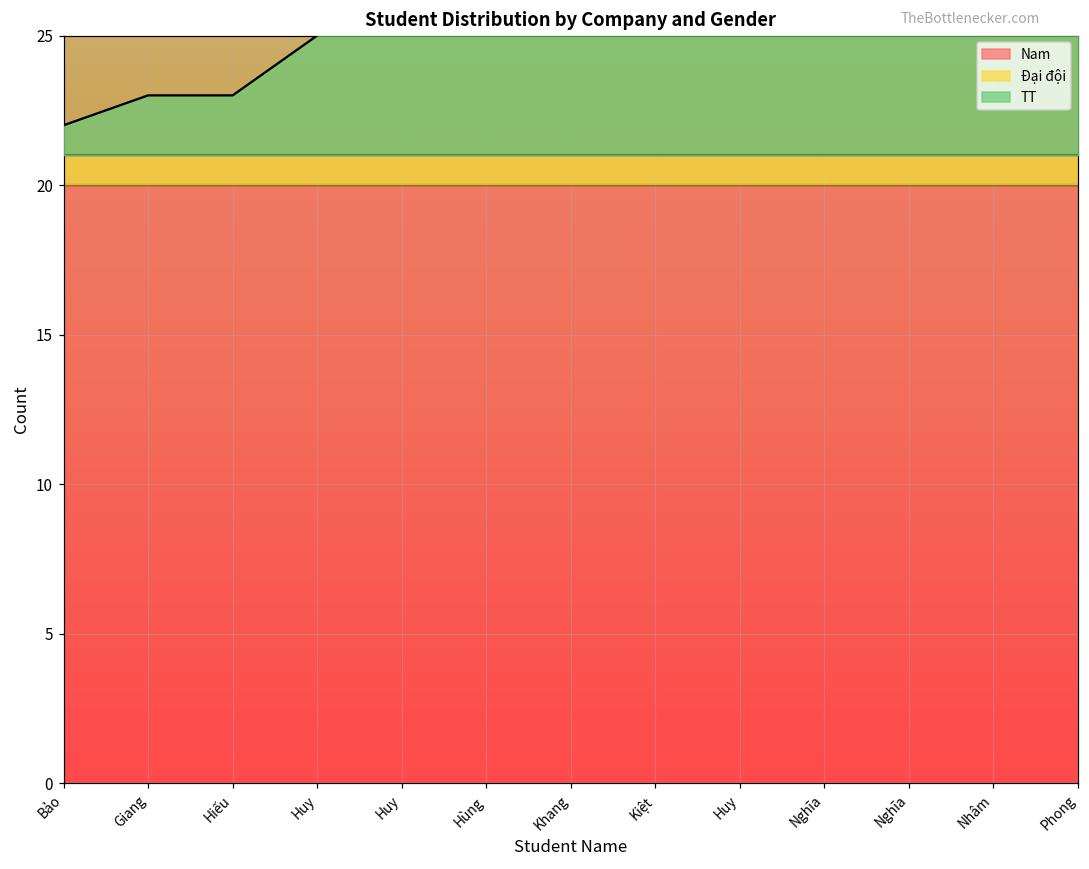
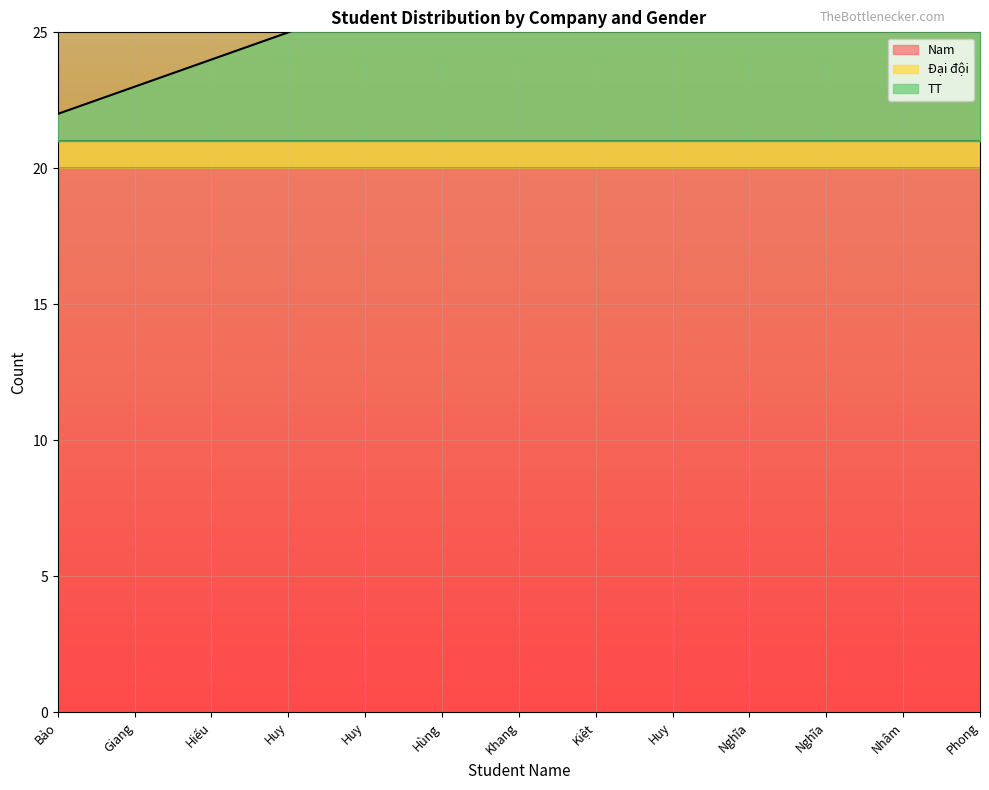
TT, Hiếu: 23.0 -> 24.0
